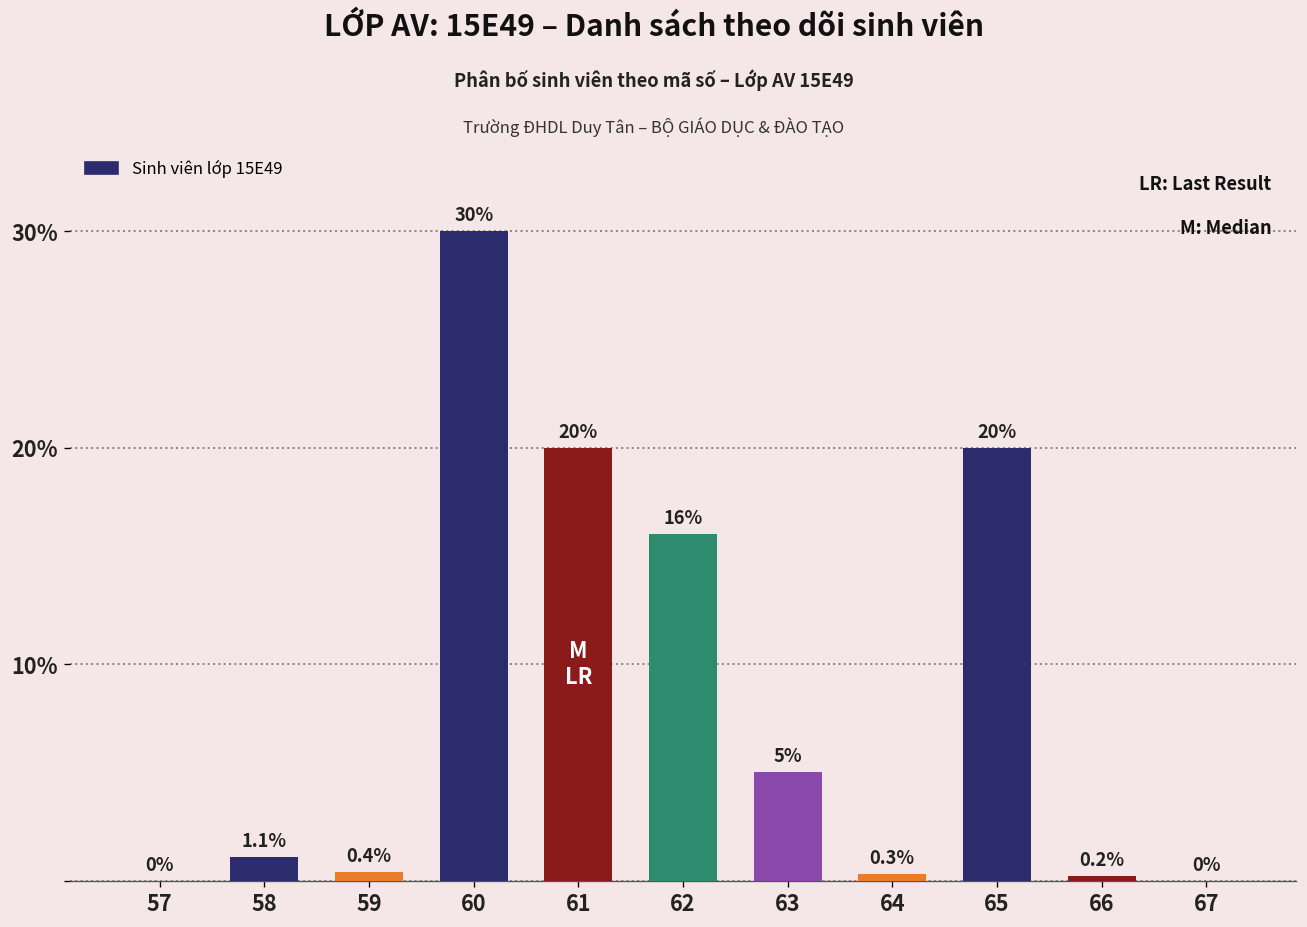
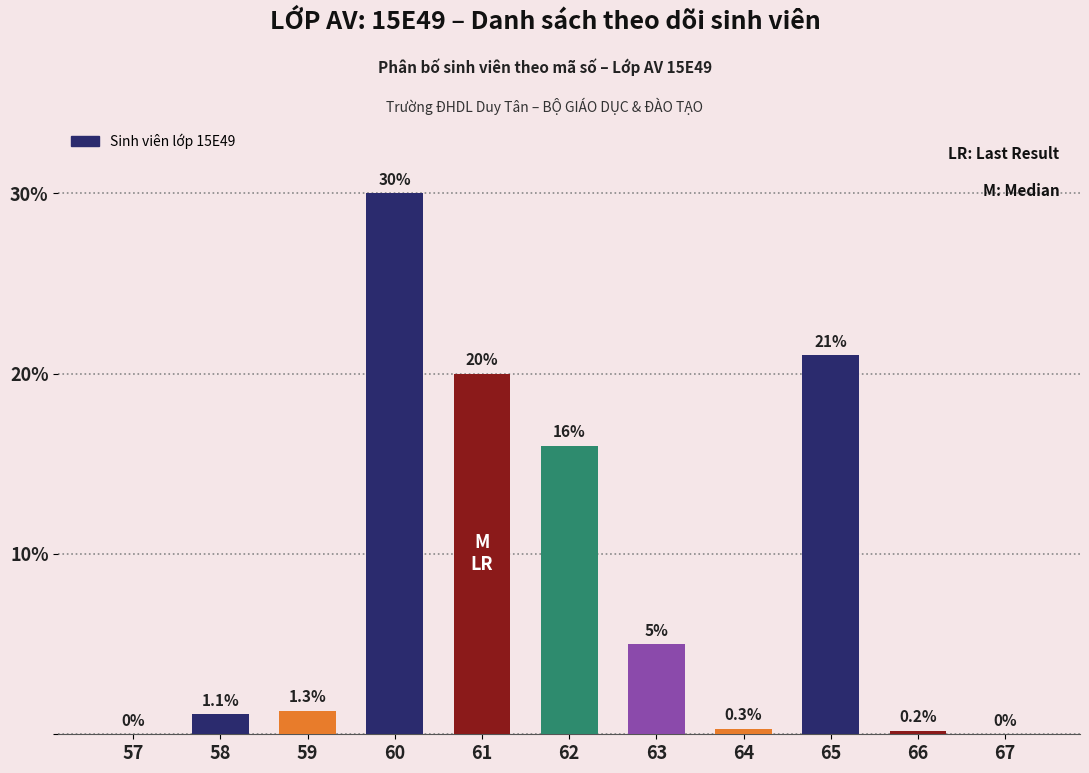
59: 0.4% -> 1.3%
65: 20% -> 21%
